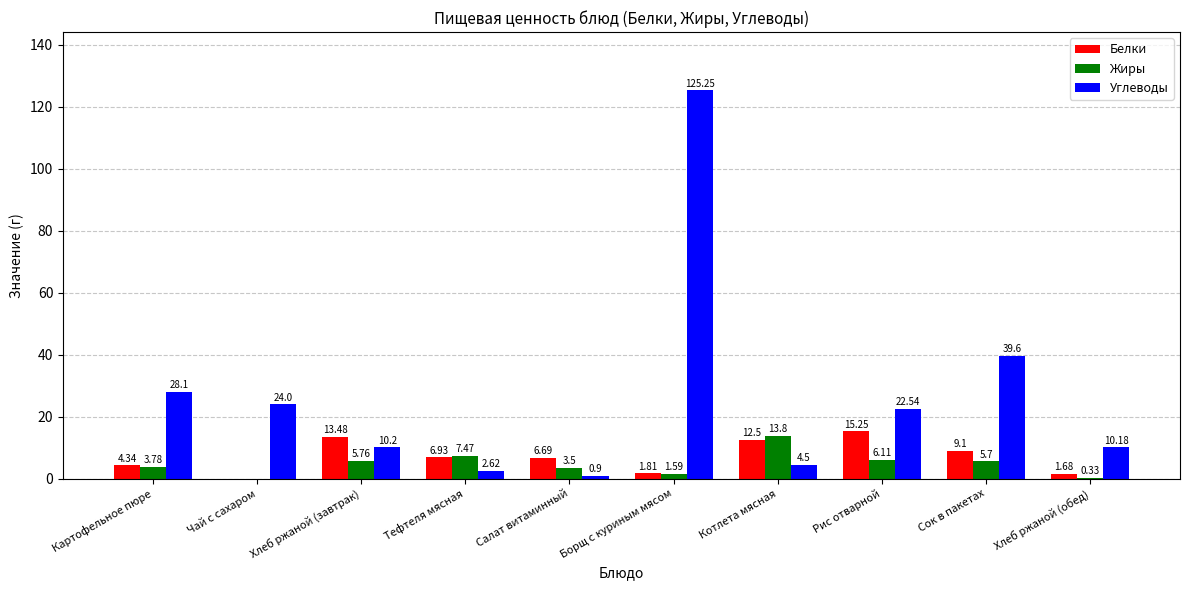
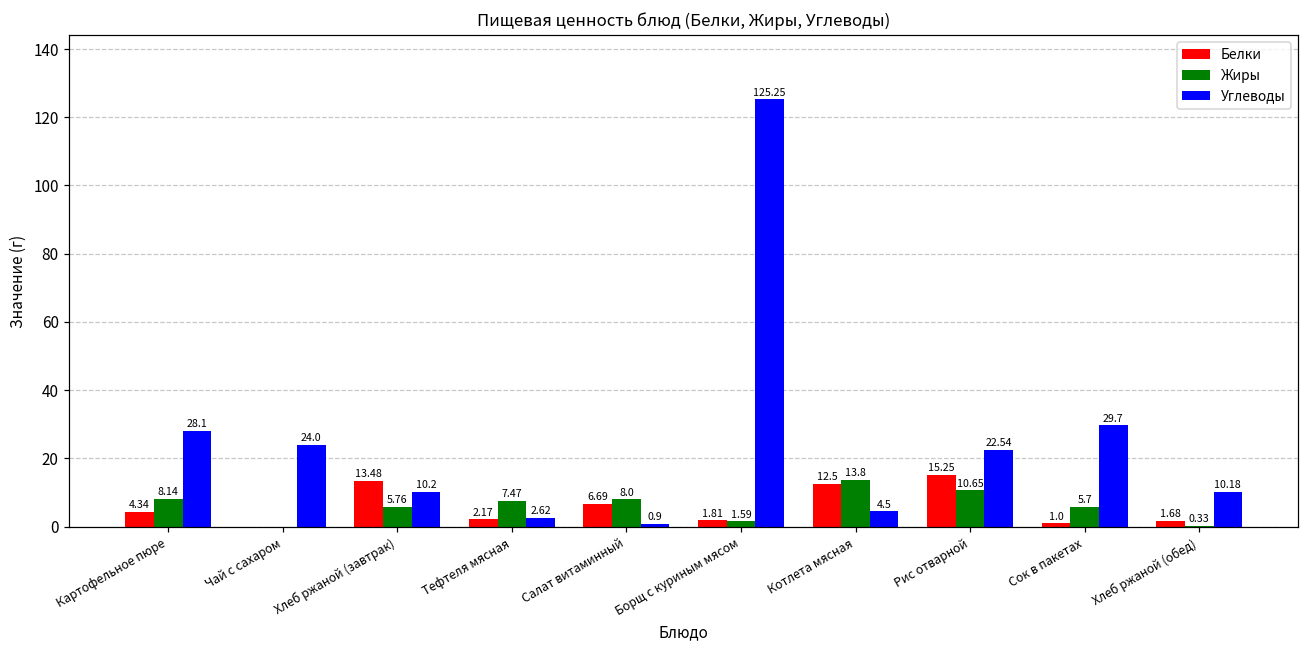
Жиры, Картофельное пюре: 3.78 -> 8.14
Белки, Тефтеля мясная: 6.93 -> 2.17
Жиры, Салат витаминный: 3.5 -> 8.0
Жиры, Рис отварной: 6.11 -> 10.65
Белки, Сок в пакетах: 9.1 -> 1.0
Углеводы, Сок в пакетах: 39.6 -> 29.7
